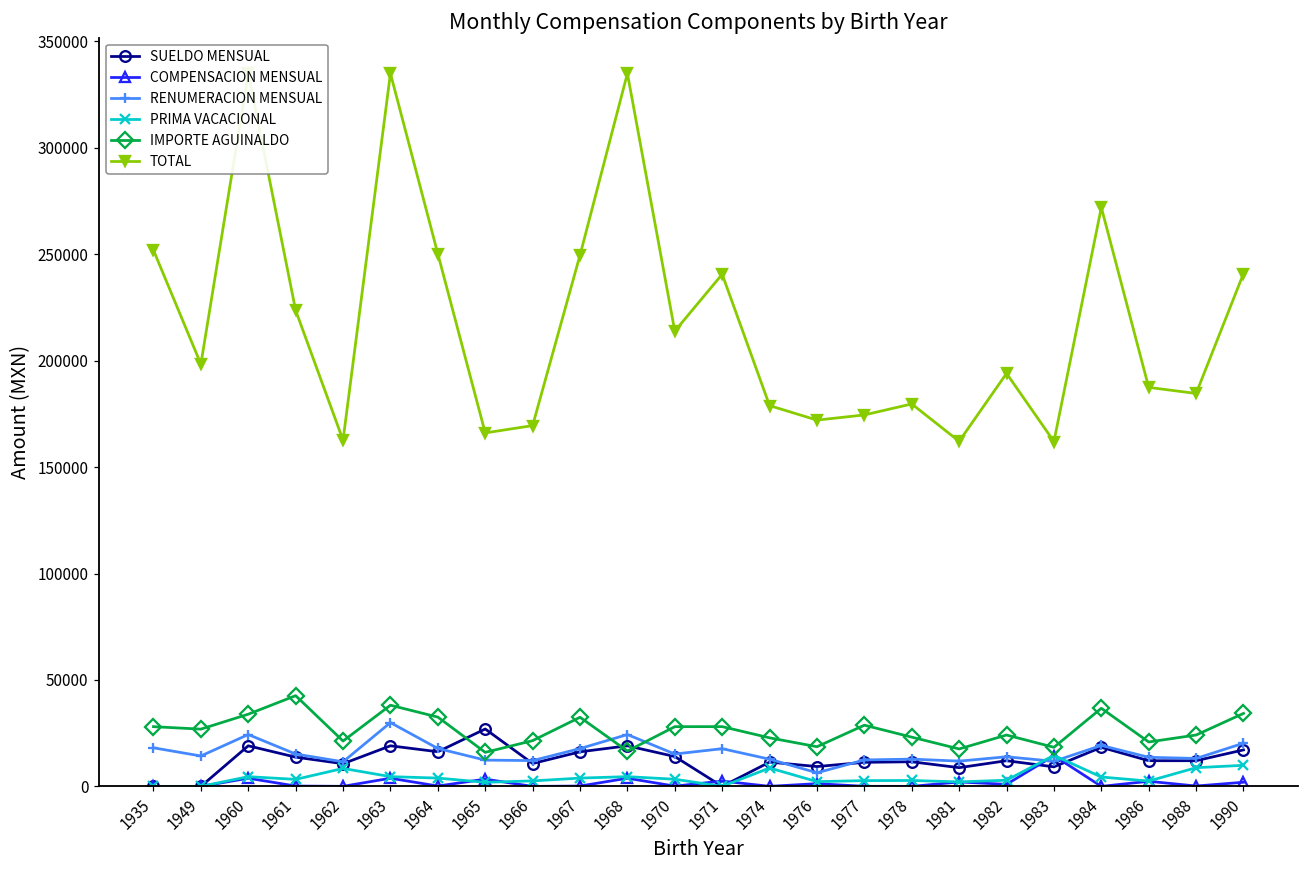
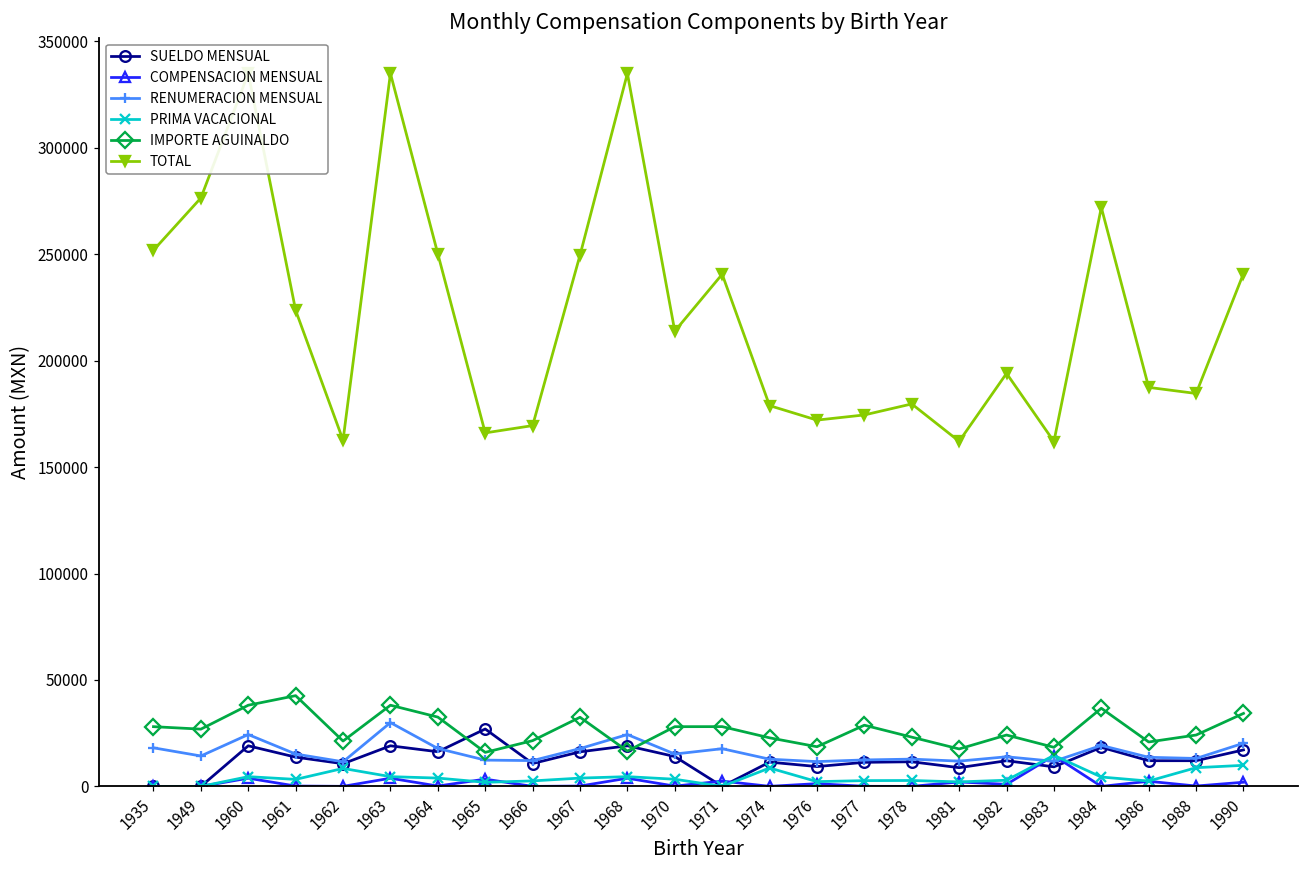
TOTAL, 1949: 198000 -> 276000
IMPORTE AGUINALDO, 1960: 34000 -> 38000
RENUMERACION MENSUAL, 1976: 6000 -> 12000
